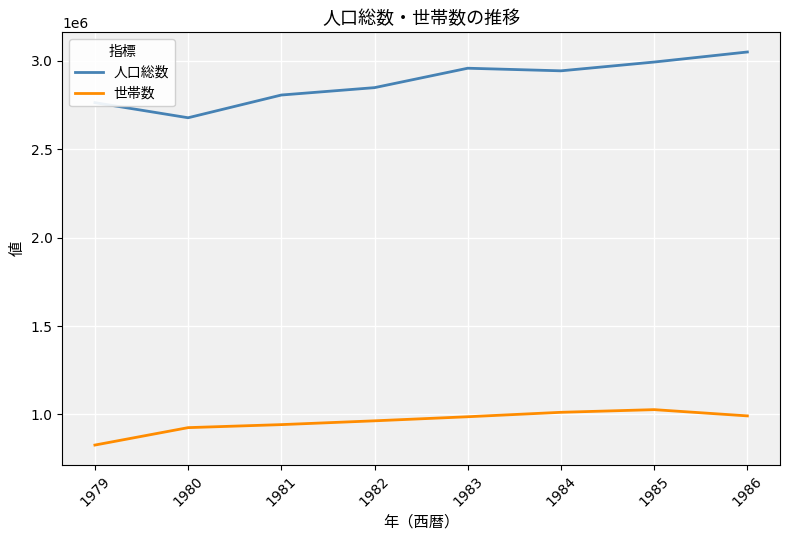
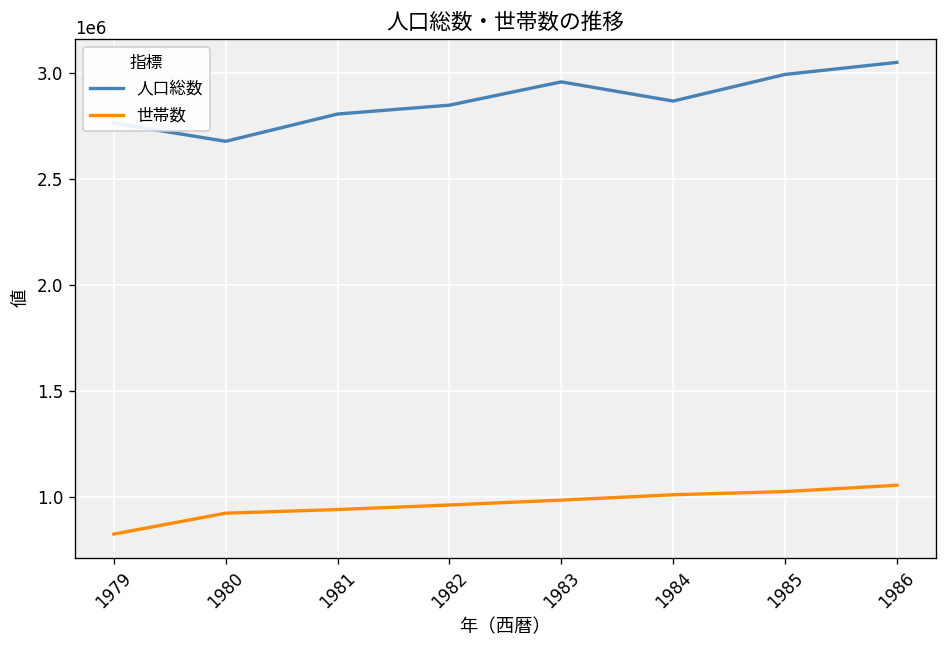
人口総数, 1984: 2940000 -> 2870000
世帯数, 1986: 990000 -> 1060000
